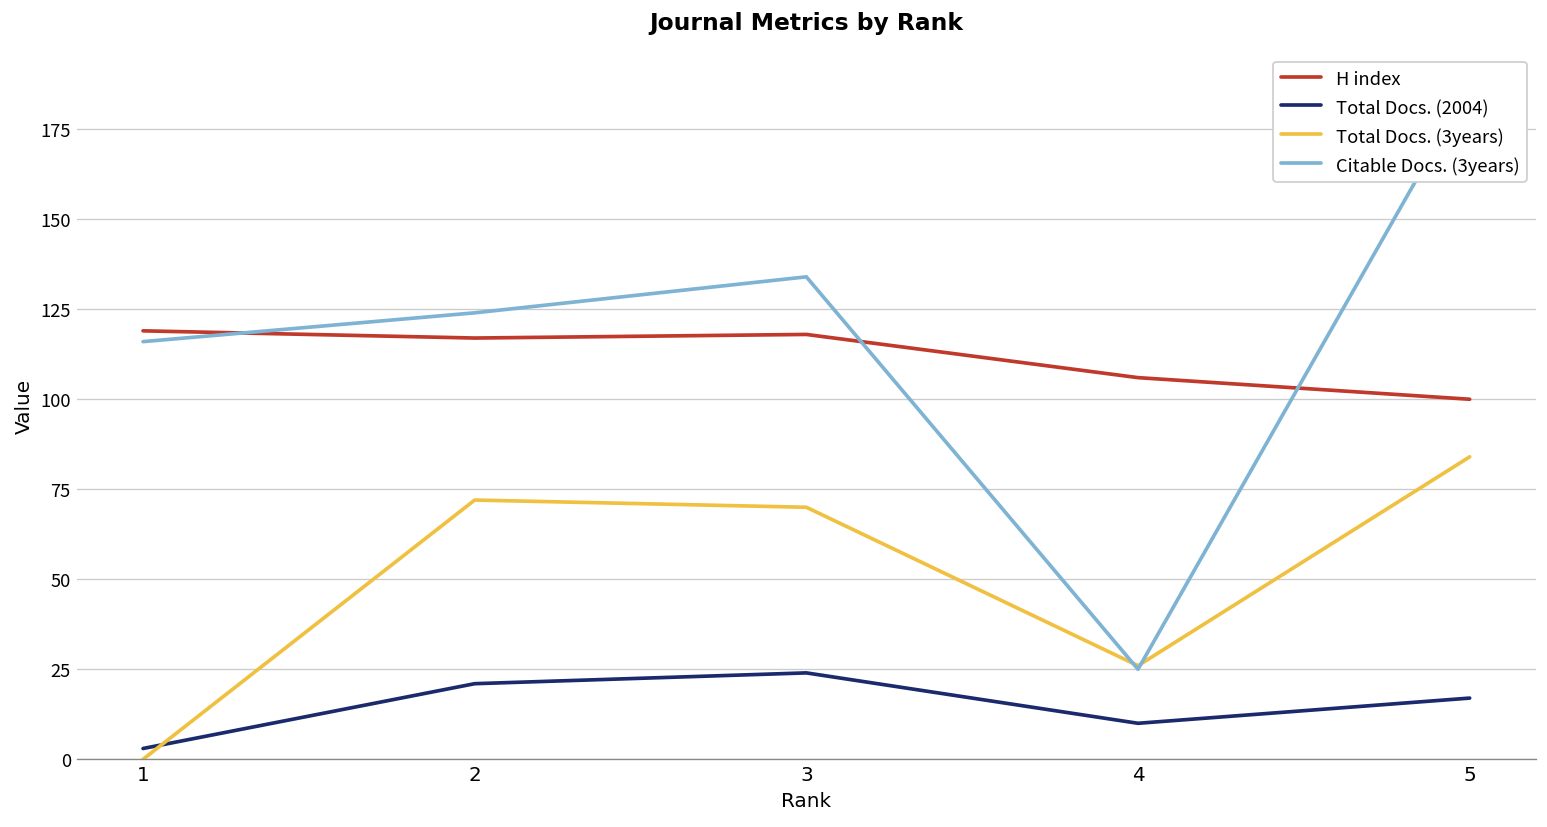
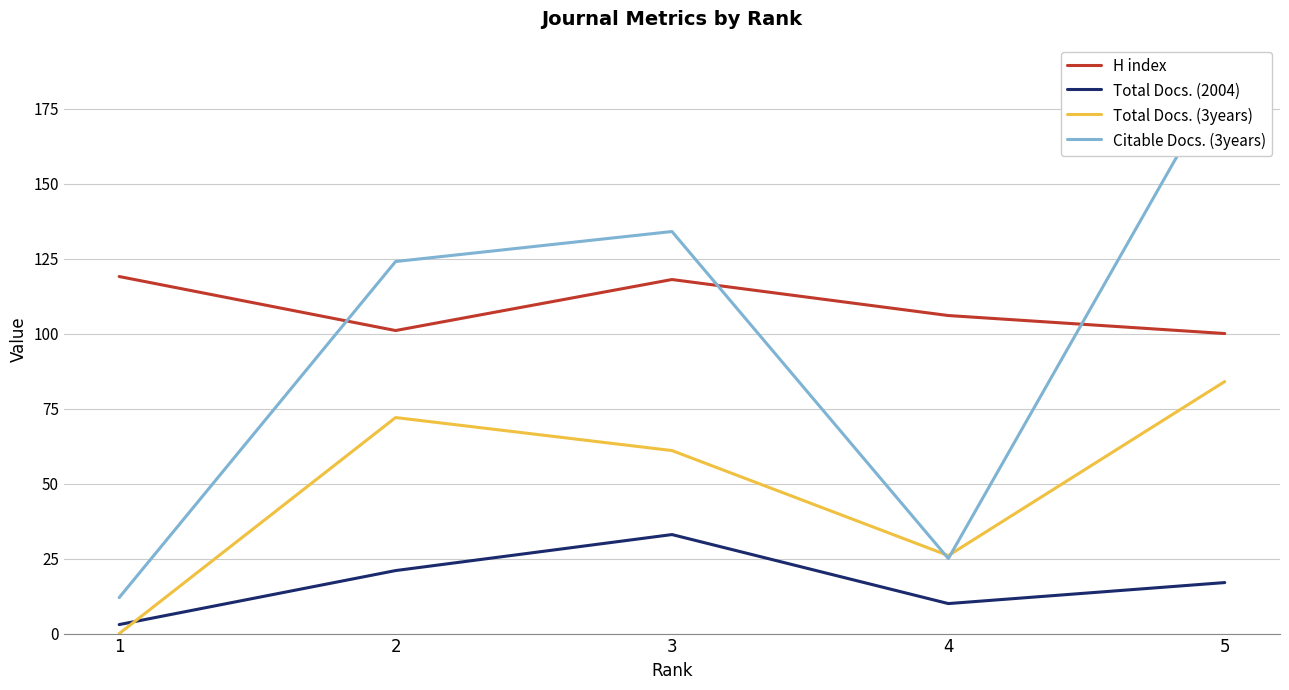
Citable Docs. (3years), 1: 116 -> 12
H index, 2: 117 -> 101
Total Docs. (2004), 3: 24 -> 33
Total Docs. (3years), 3: 70 -> 61
